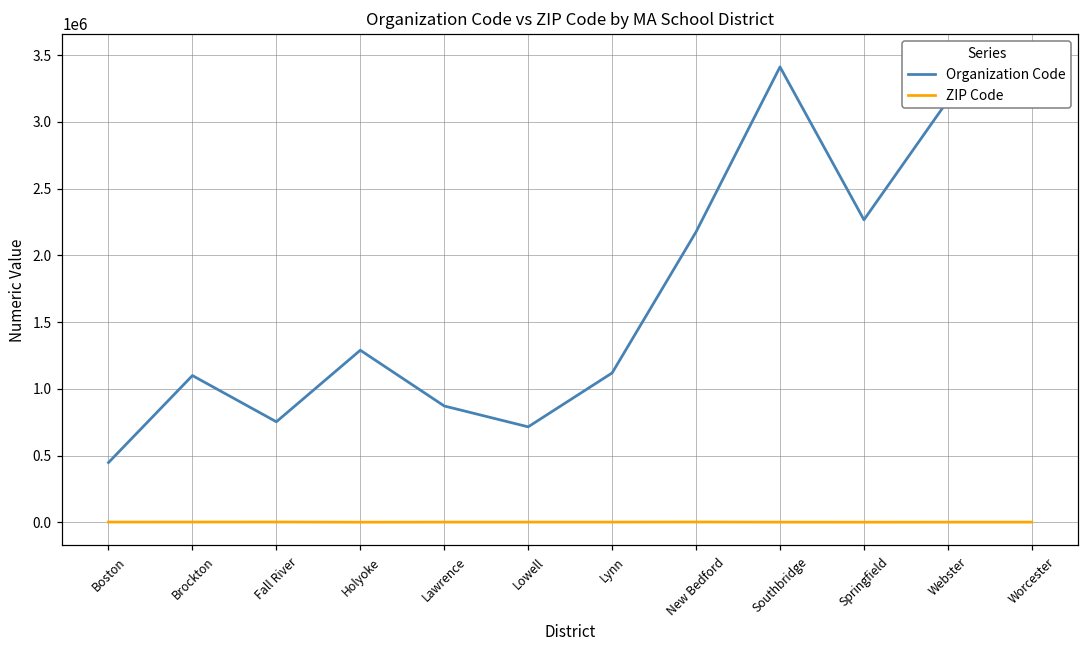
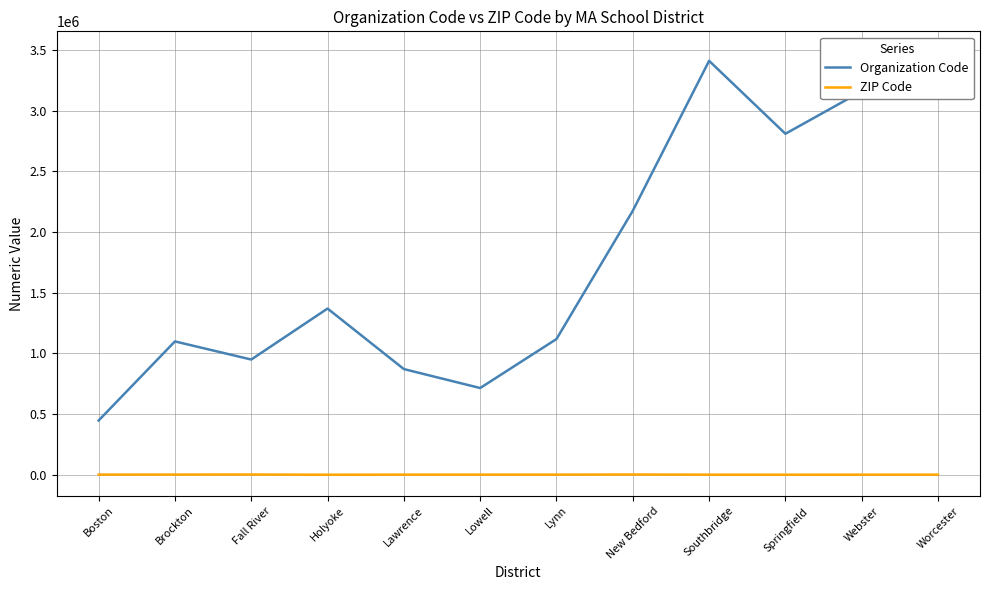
Organization Code, Fall River: 750000 -> 950000
Organization Code, Holyoke: 1290000 -> 1370000
Organization Code, Springfield: 2270000 -> 2810000
